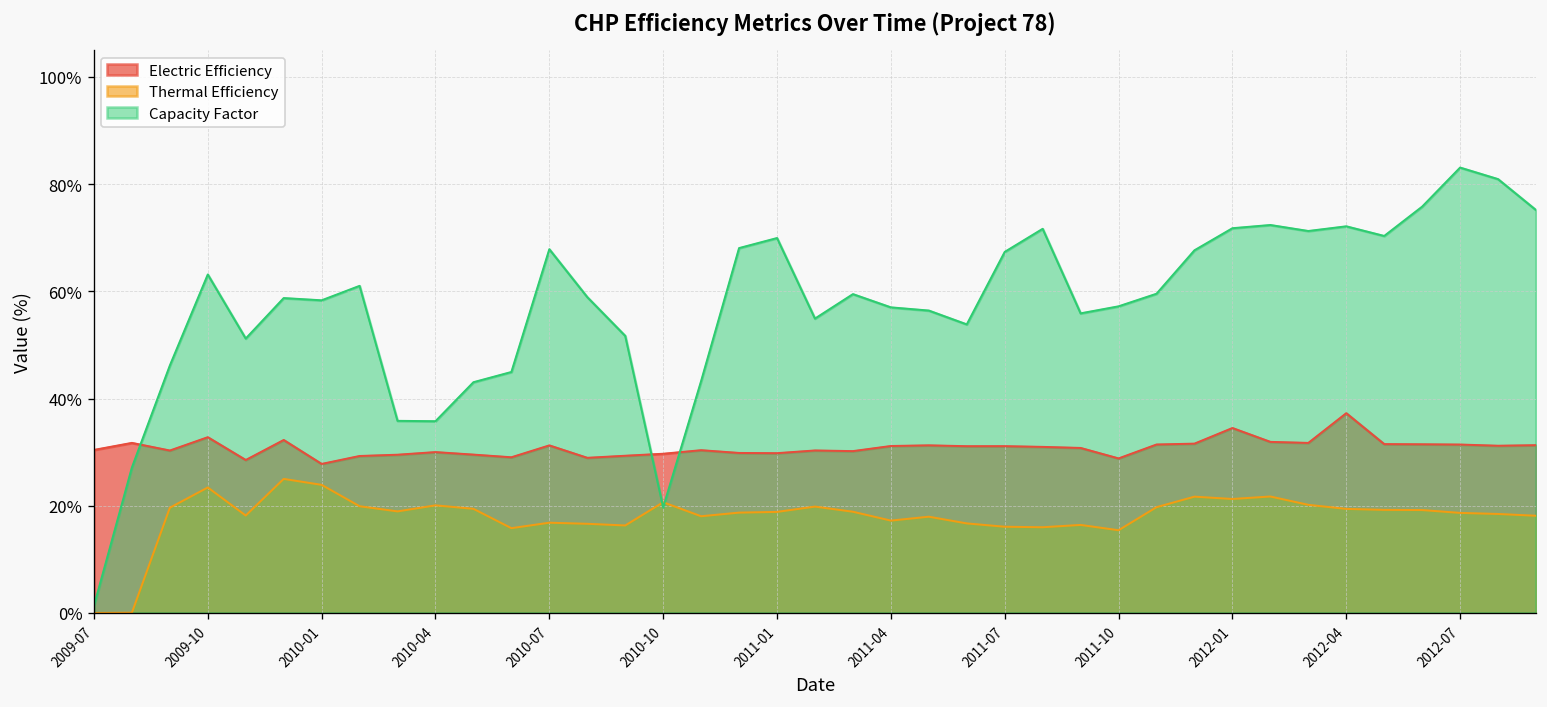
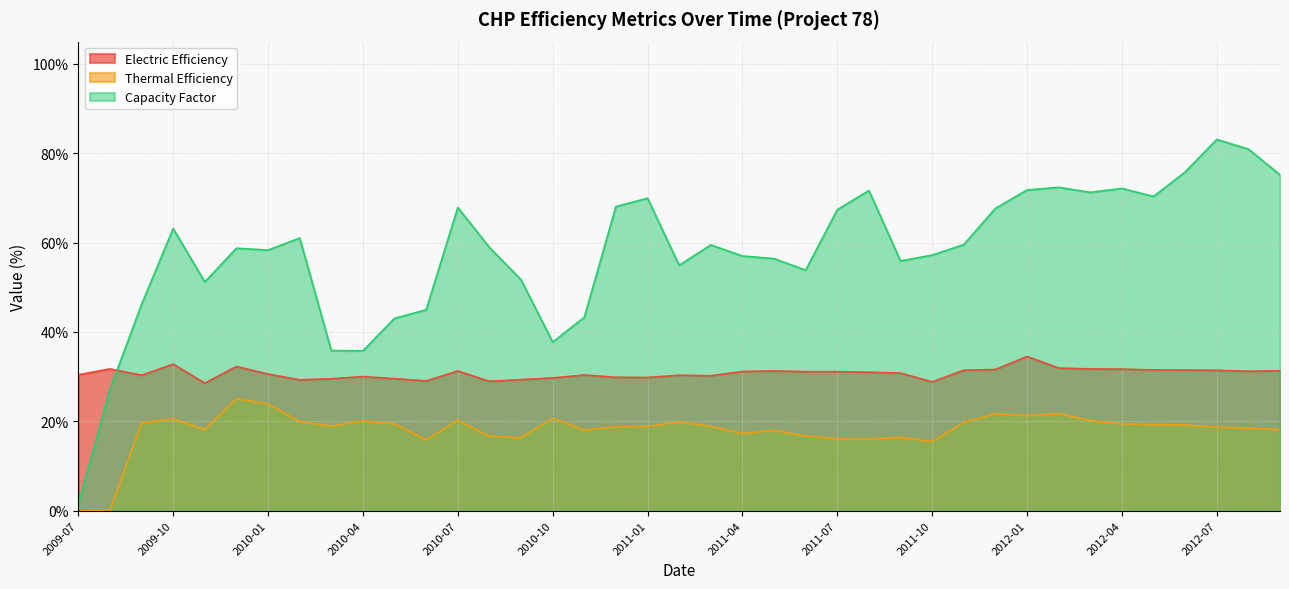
Thermal Efficiency, 2009-10: 23% -> 21%
Electric Efficiency, 2010-01: 28% -> 31%
Thermal Efficiency, 2010-07: 17% -> 20%
Capacity Factor, 2010-10: 20% -> 38%
Electric Efficiency, 2012-04: 37% -> 32%
